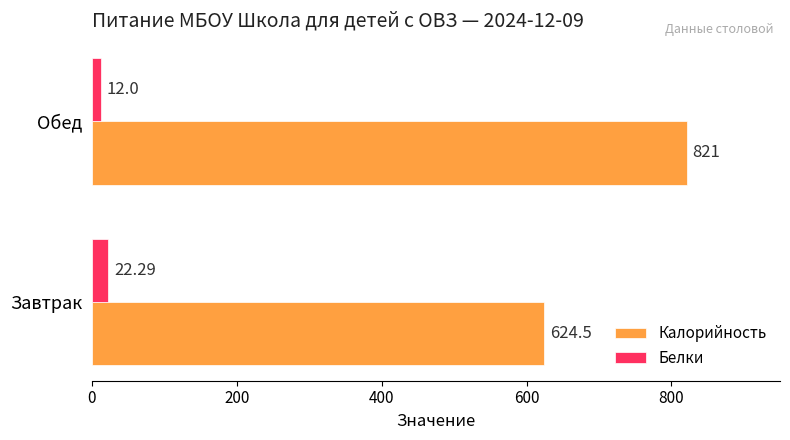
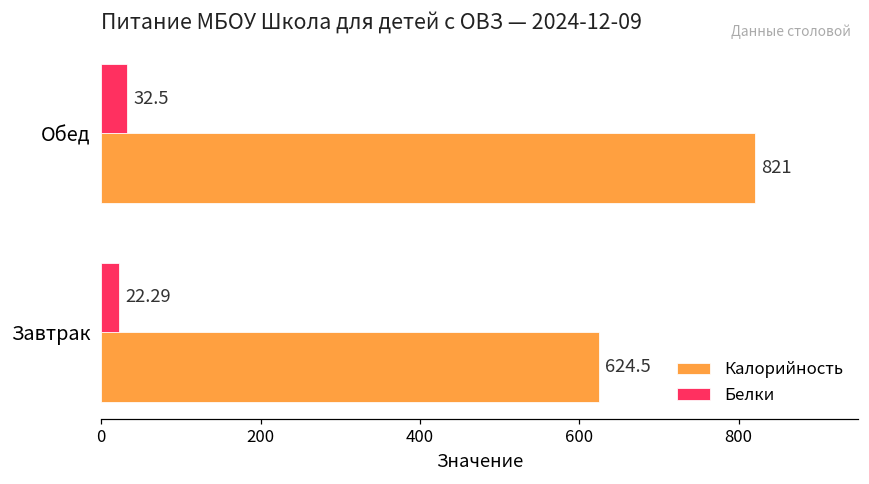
Белки, Обед: 12.0 -> 32.5
